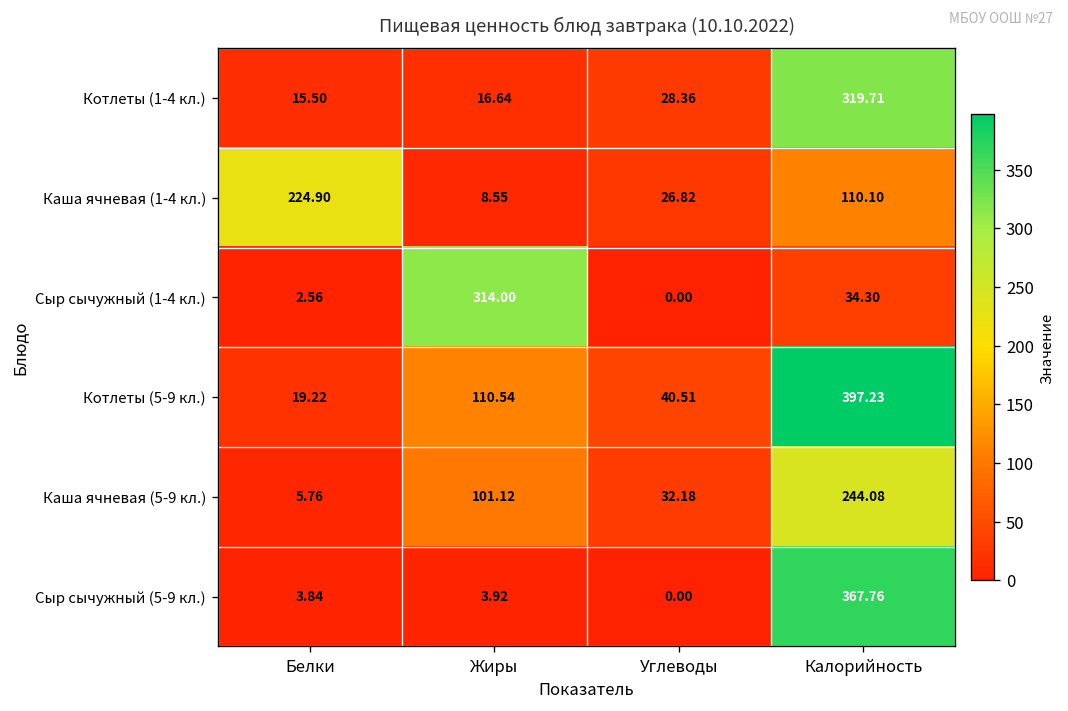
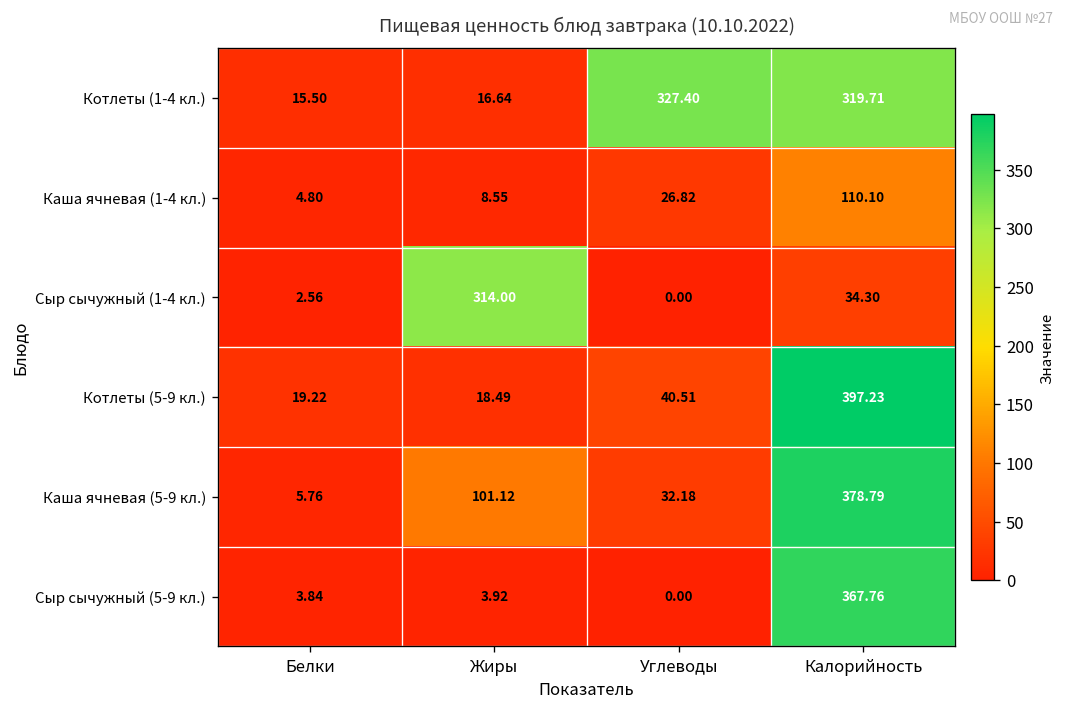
Котлеты (1-4 кл.), Углеводы: 28.36 -> 327.40
Каша ячневая (1-4 кл.), Белки: 224.90 -> 4.80
Котлеты (5-9 кл.), Жиры: 110.54 -> 18.49
Каша ячневая (5-9 кл.), Калорийность: 244.08 -> 378.79
